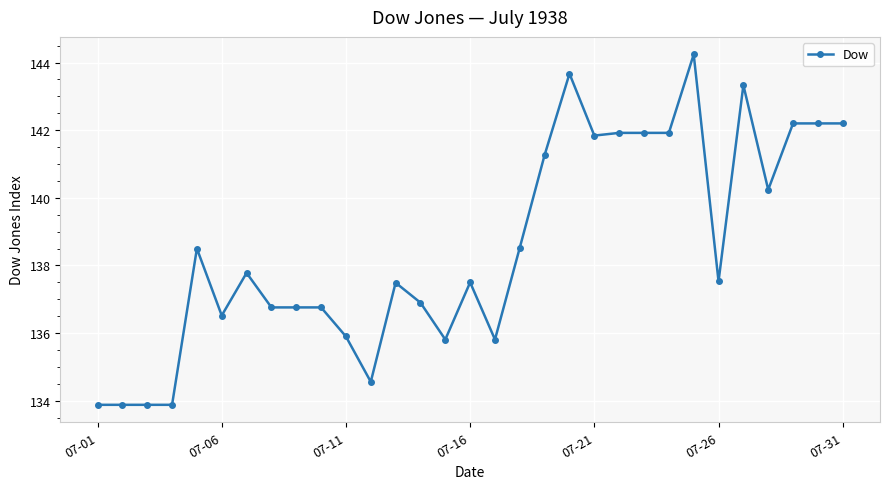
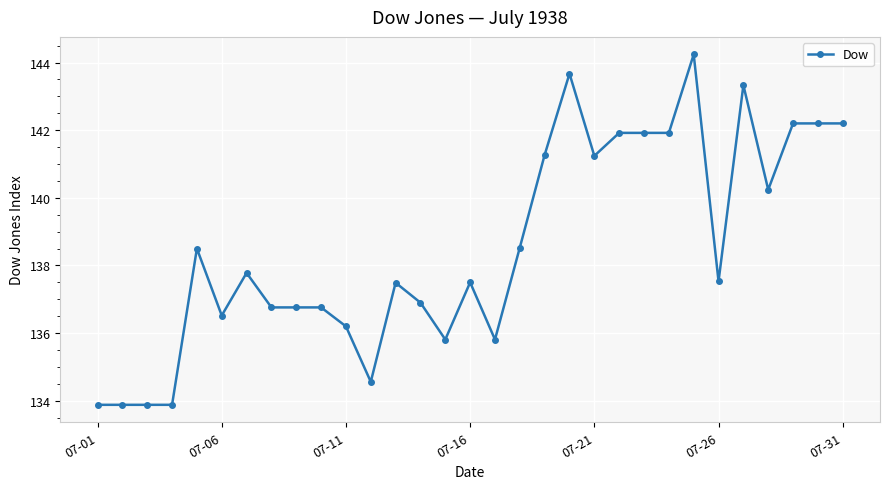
07-11: 135.9 -> 136.2
07-21: 141.8 -> 141.2
